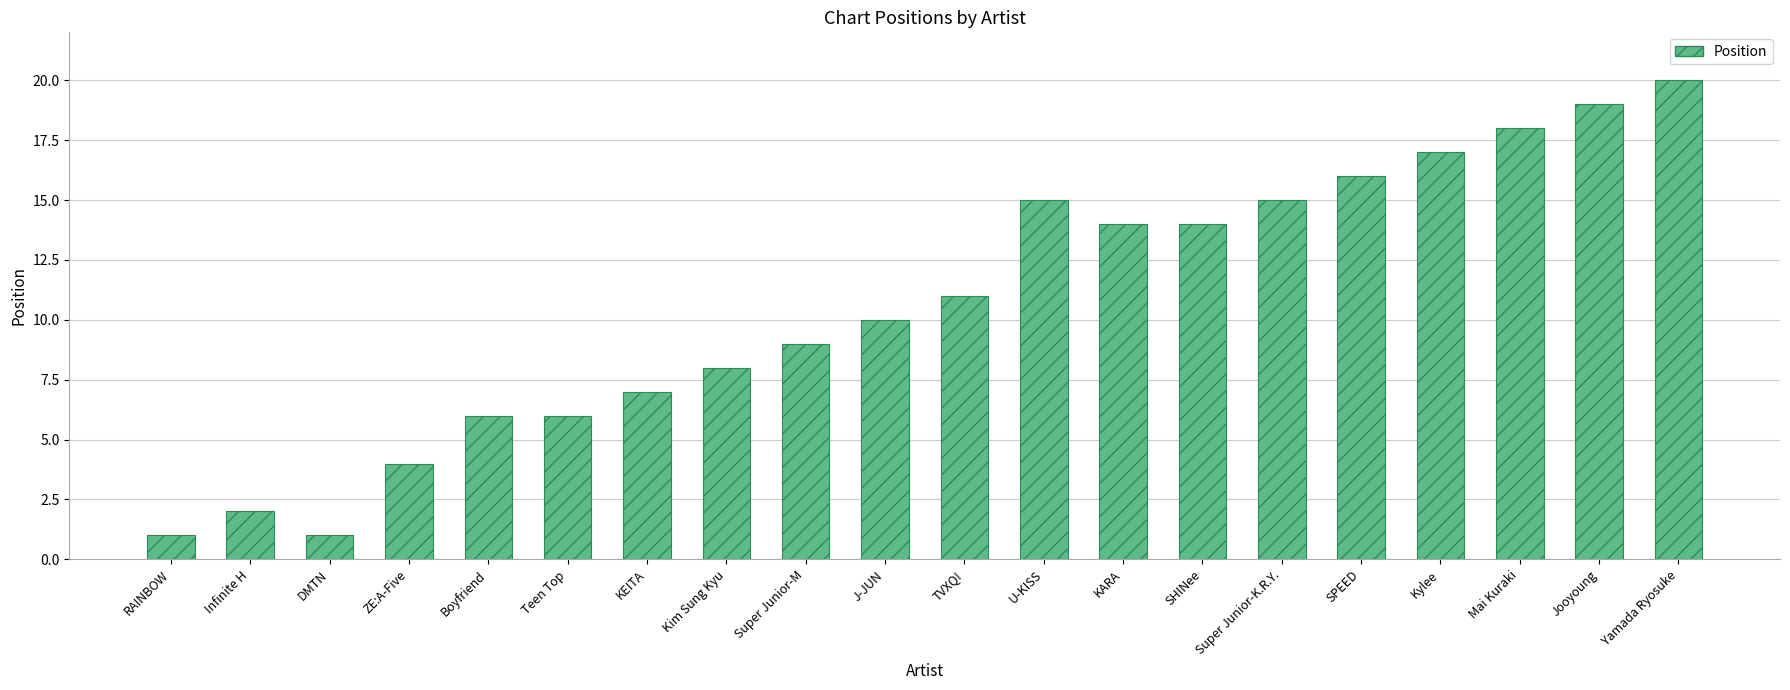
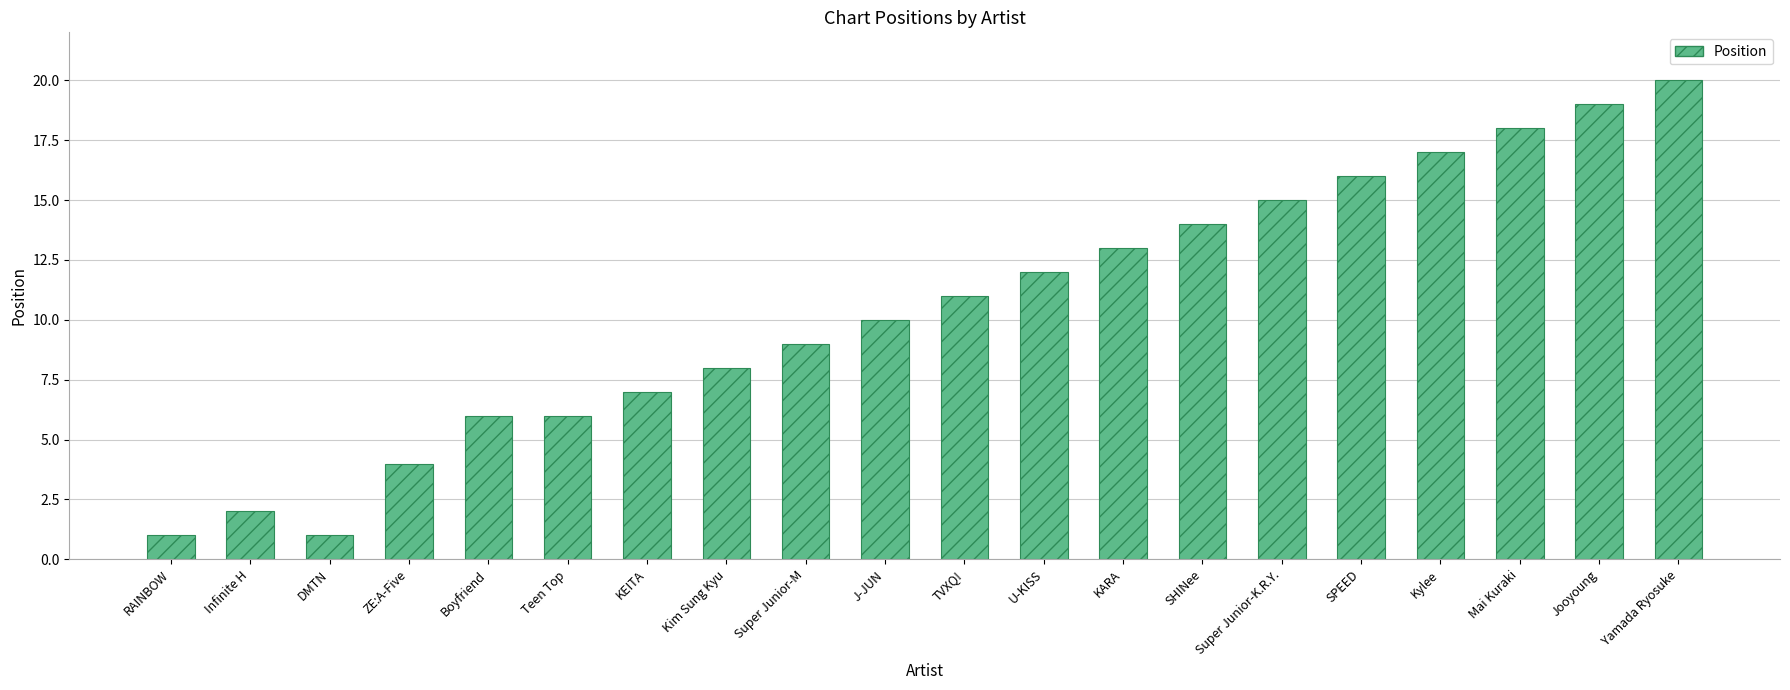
U-KISS: 15 -> 12
KARA: 14 -> 13
